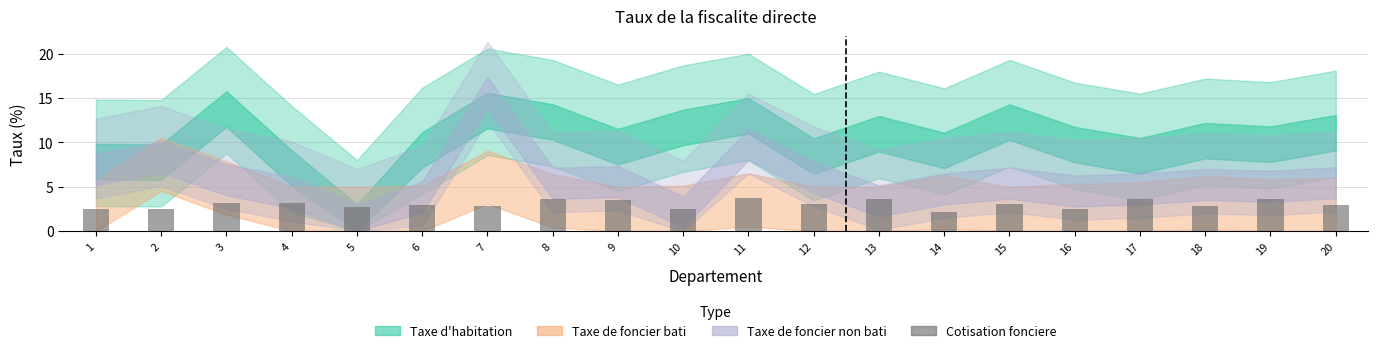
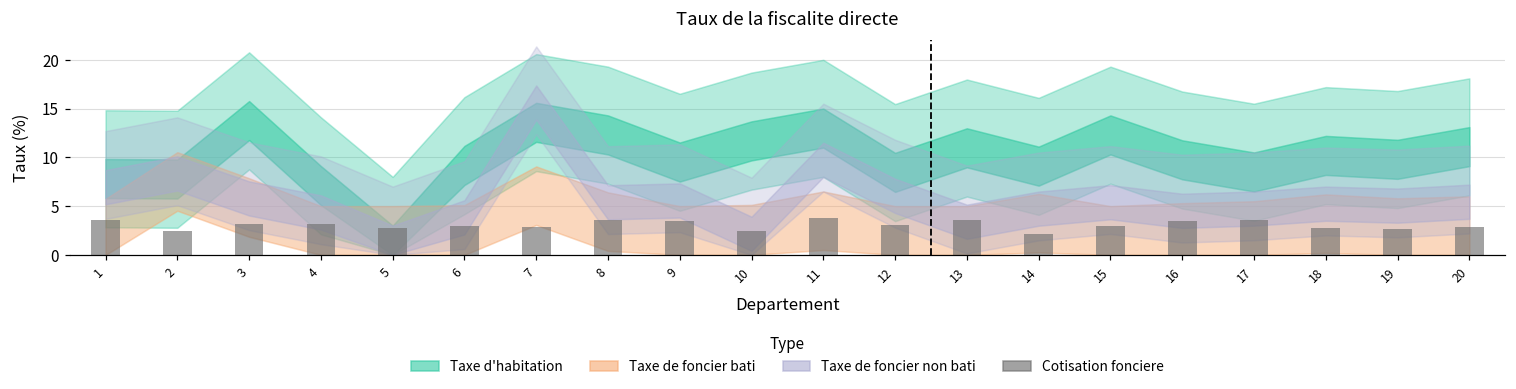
Cotisation fonciere, 1: 2 -> 4
Cotisation fonciere, 16: 2 -> 3
Cotisation fonciere, 19: 4 -> 3
